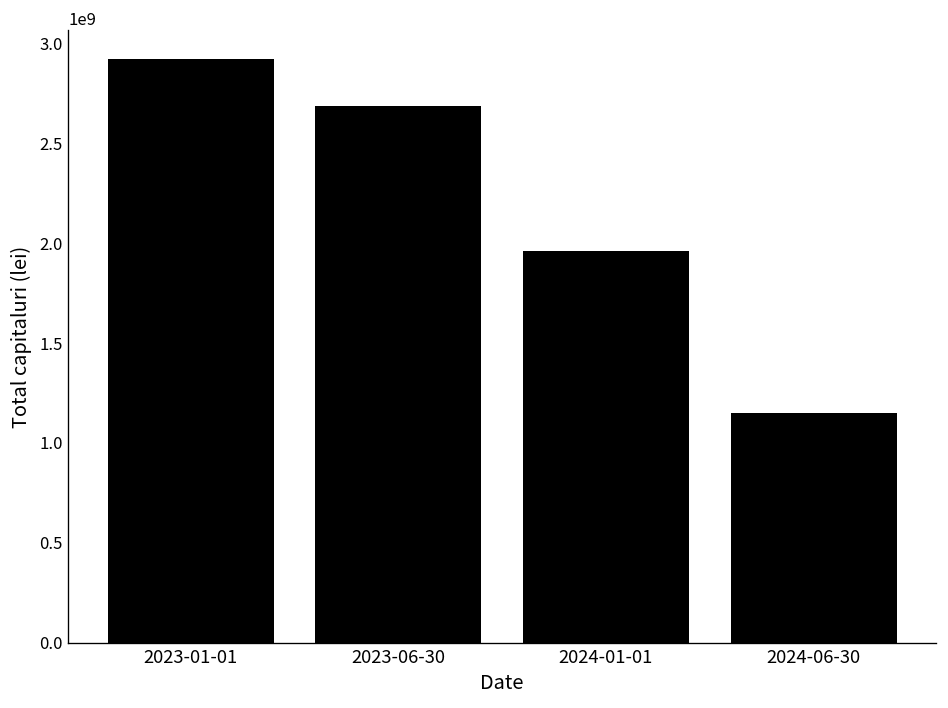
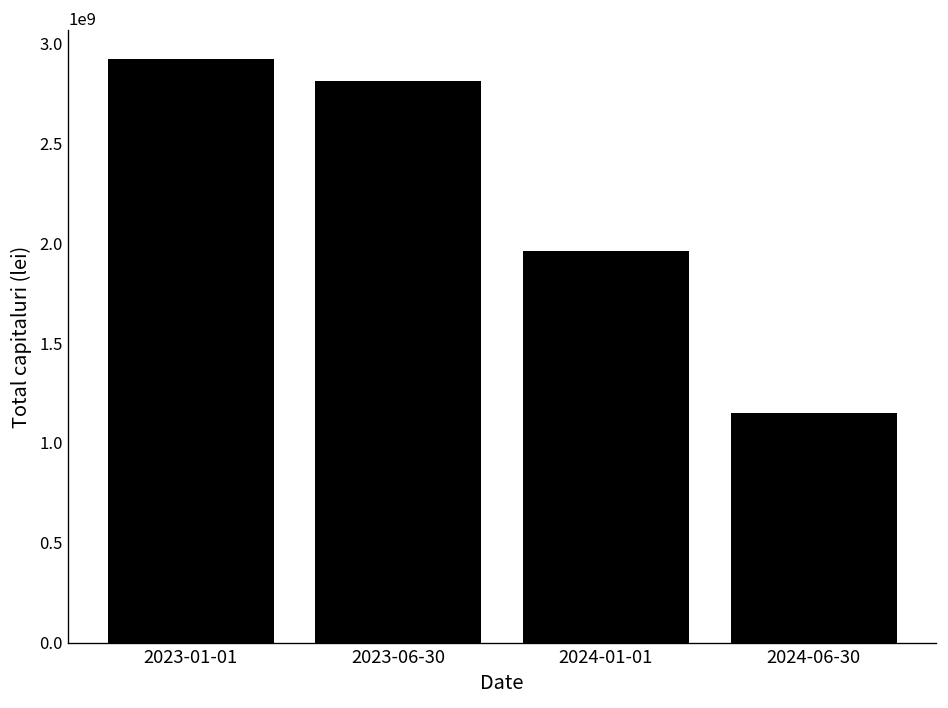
2023-06-30: 2690000000 -> 2810000000
